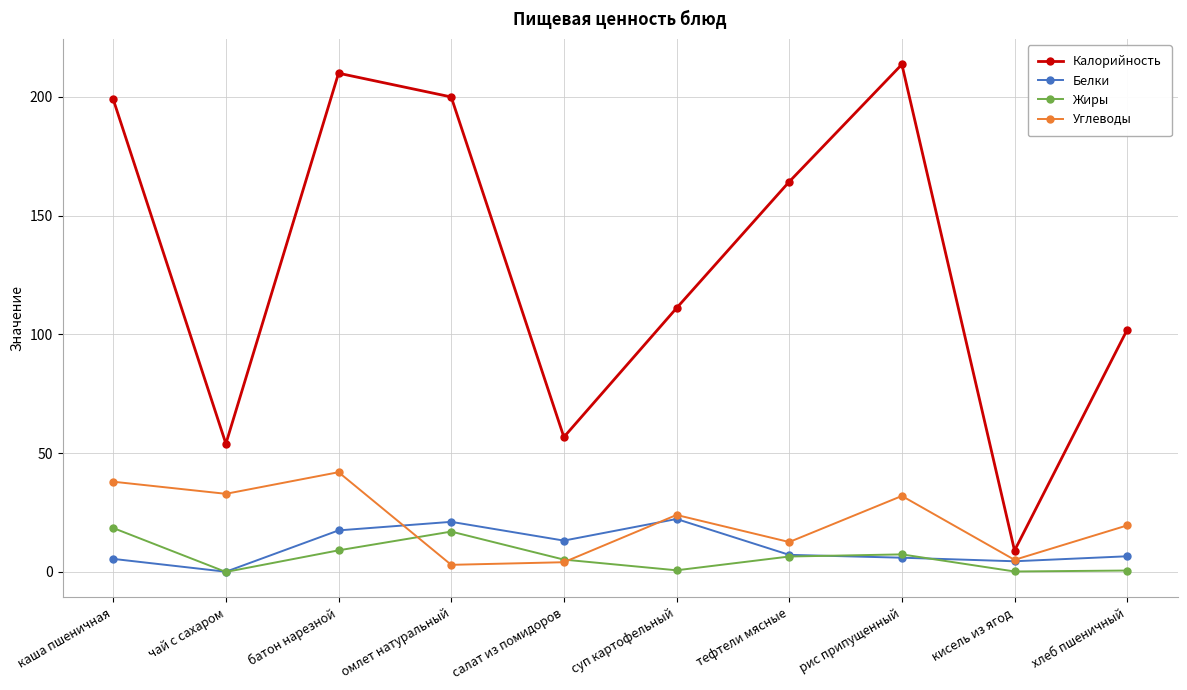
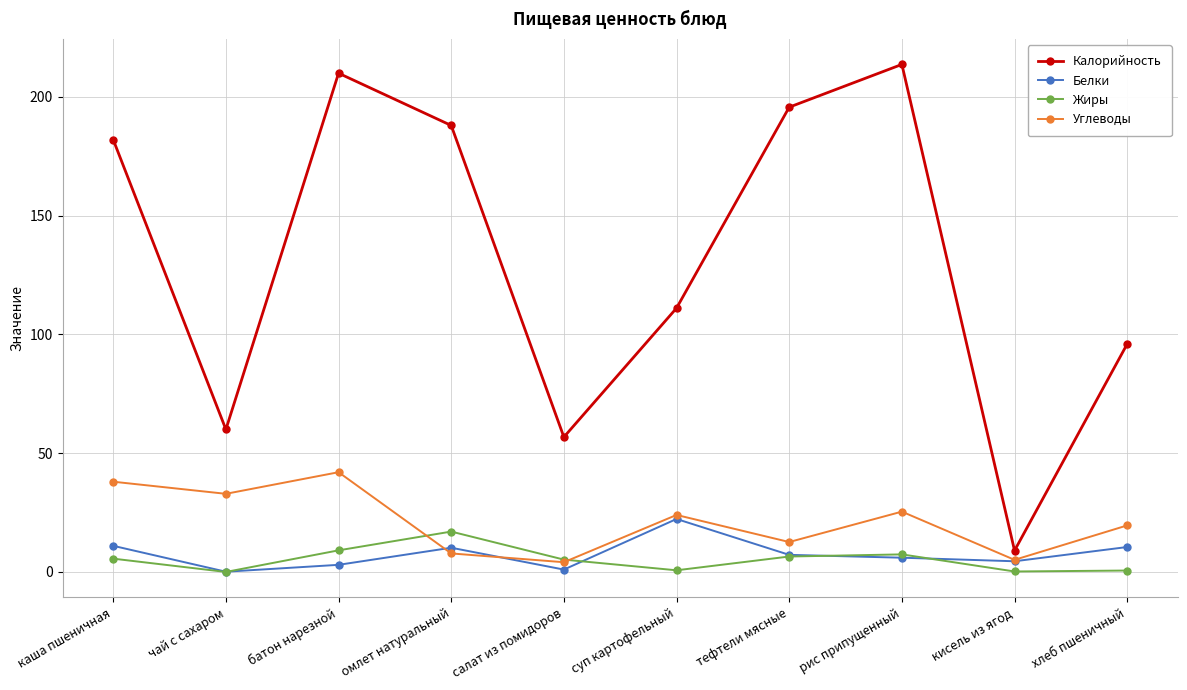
Калорийность, каша пшеничная: 199 -> 182
Белки, каша пшеничная: 6 -> 11
Жиры, каша пшеничная: 19 -> 6
Калорийность, чай с сахаром: 54 -> 60
Белки, батон нарезной: 18 -> 3
Калорийность, омлет натуральный: 200 -> 188
Белки, омлет натуральный: 21 -> 10
Углеводы, омлет натуральный: 3 -> 8
Белки, салат из помидоров: 13 -> 1
Калорийность, тефтели мясные: 164 -> 196
Углеводы, рис припущенный: 32 -> 25
Калорийность, хлеб пшеничный: 102 -> 96
Белки, хлеб пшеничный: 7 -> 11
